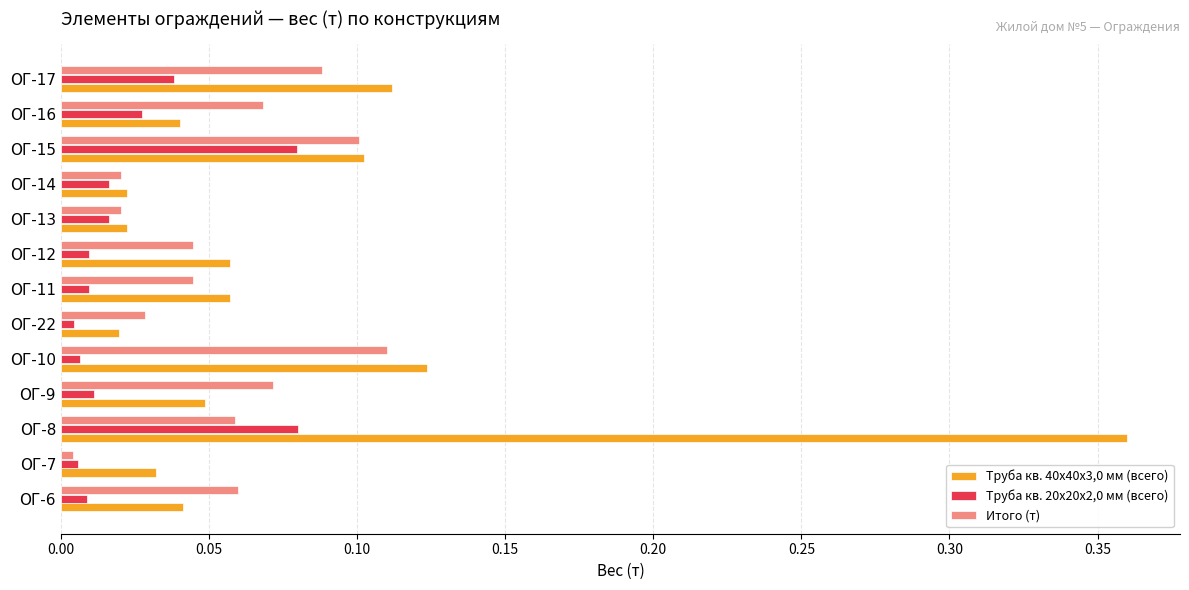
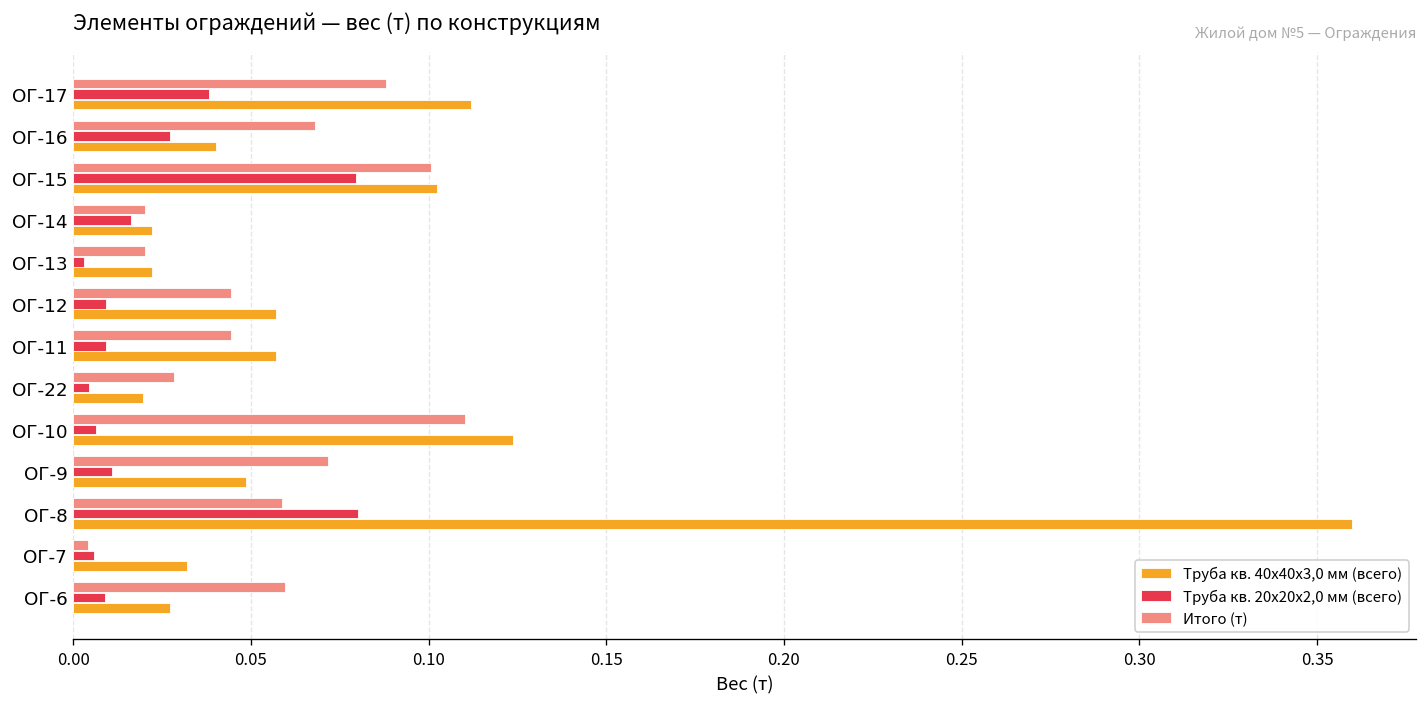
Труба кв. 20х20х2,0 мм (всего), ОГ-13: 0.016 -> 0.003
Труба кв. 40х40х3,0 мм (всего), ОГ-6: 0.041 -> 0.027
